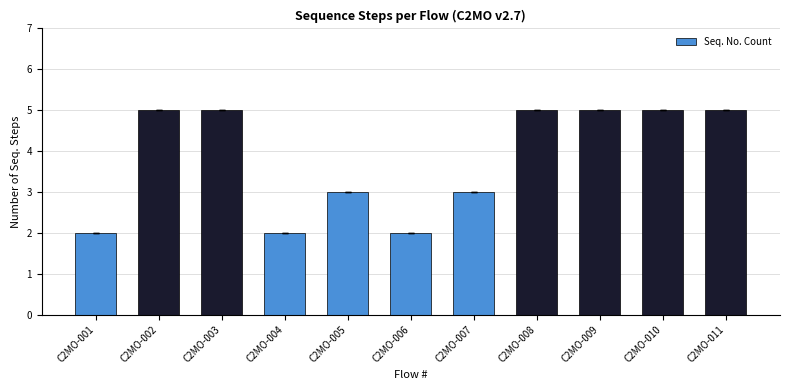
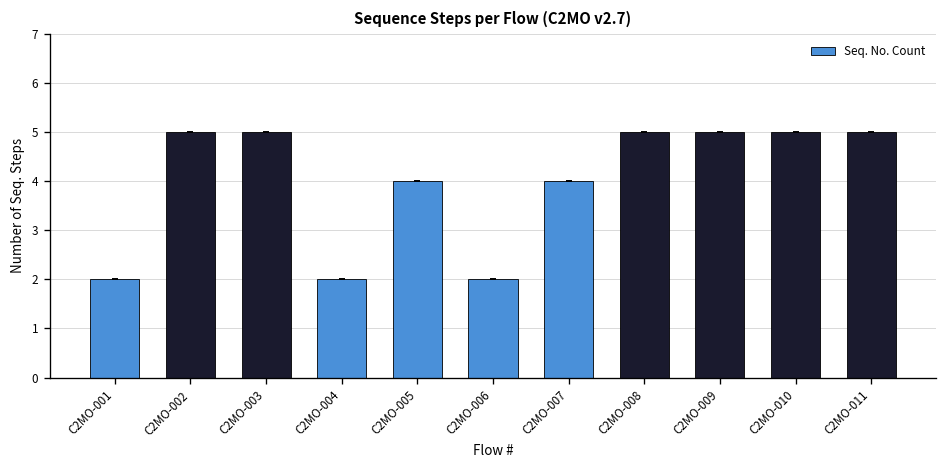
C2MO-005: 3 -> 4
C2MO-007: 3 -> 4
